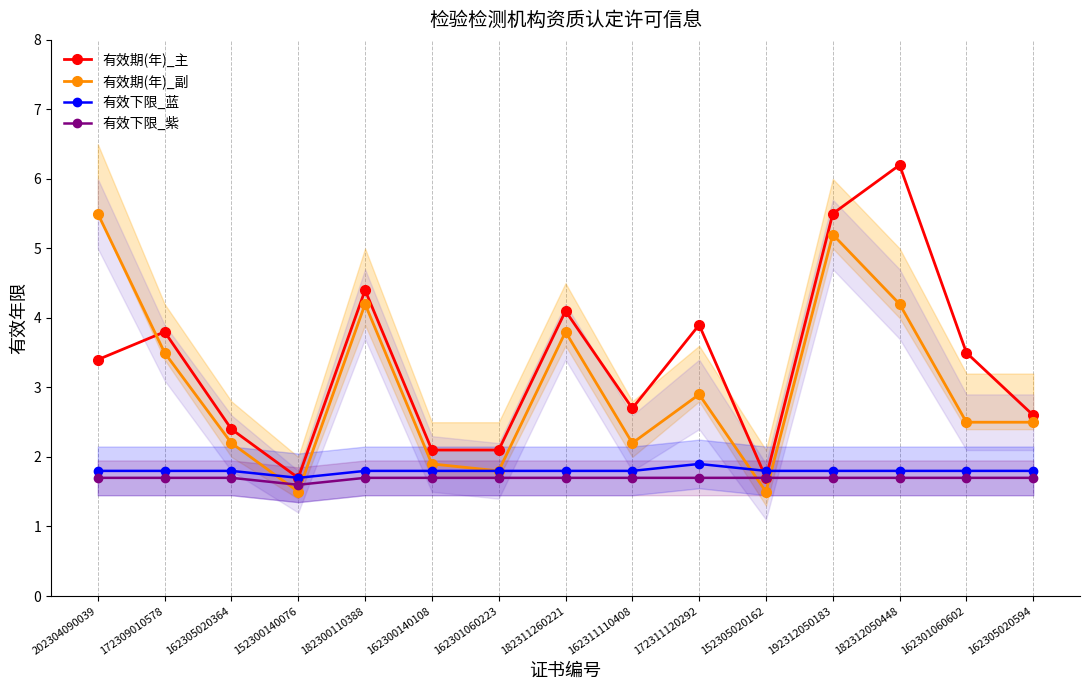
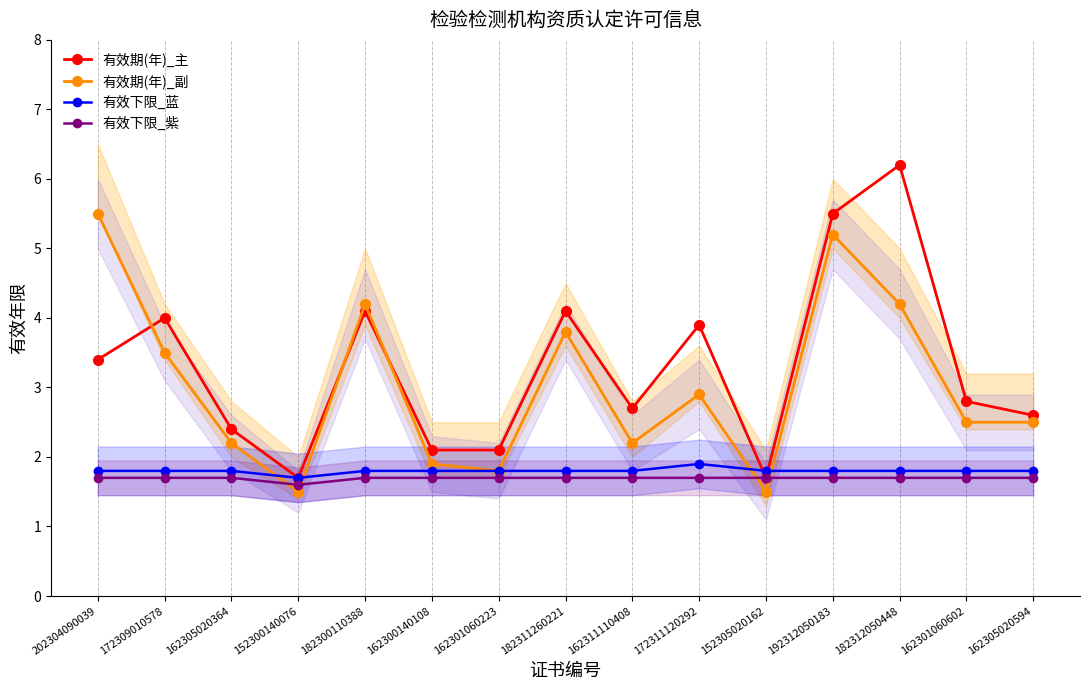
有效期(年)_主, 172309010578: 3.8 -> 4.0
有效期(年)_主, 182300110388: 4.4 -> 4.1
有效期(年)_主, 162301060602: 3.5 -> 2.8
